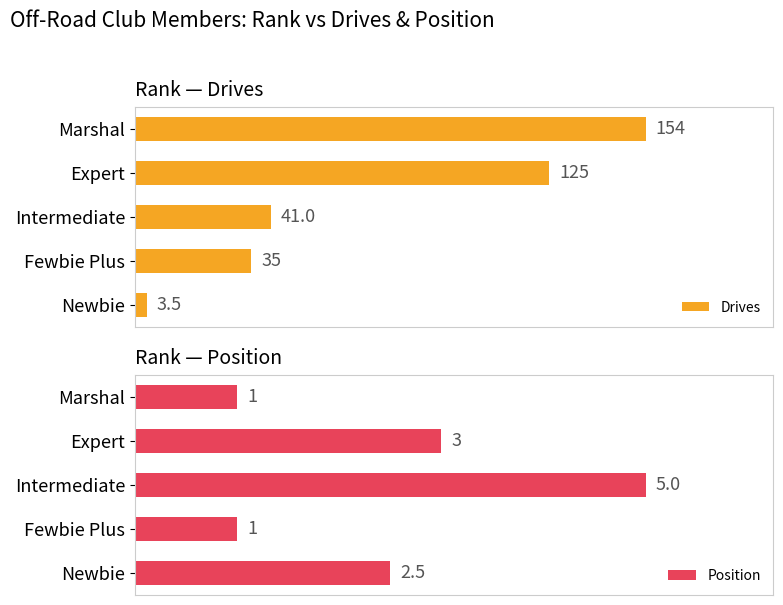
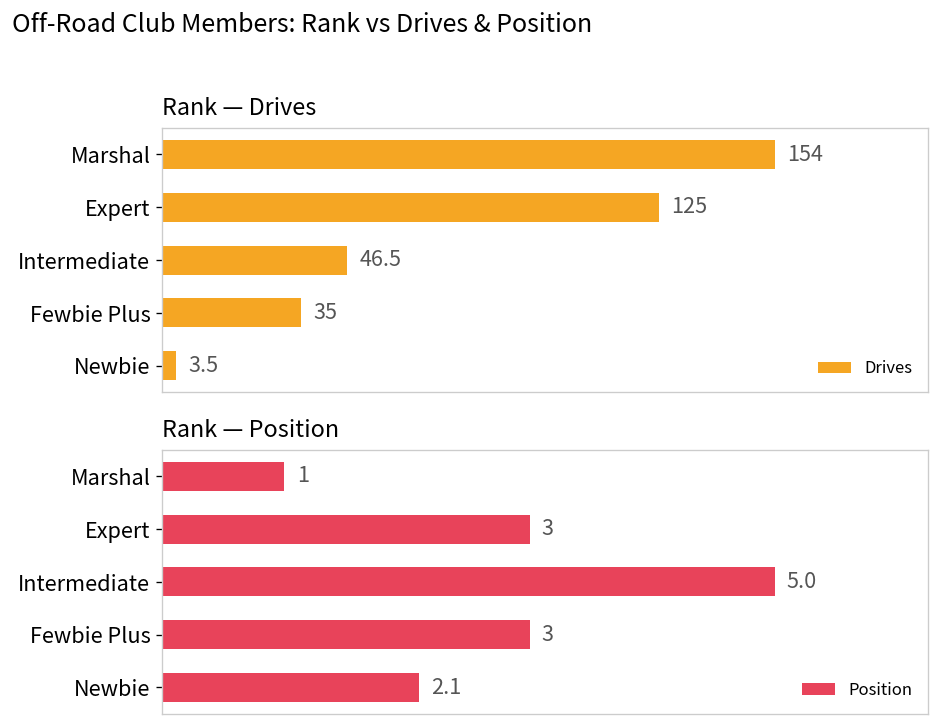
Rank — Drives, Intermediate: 41.0 -> 46.5
Rank — Position, Fewbie Plus: 1 -> 3
Rank — Position, Newbie: 2.5 -> 2.1
